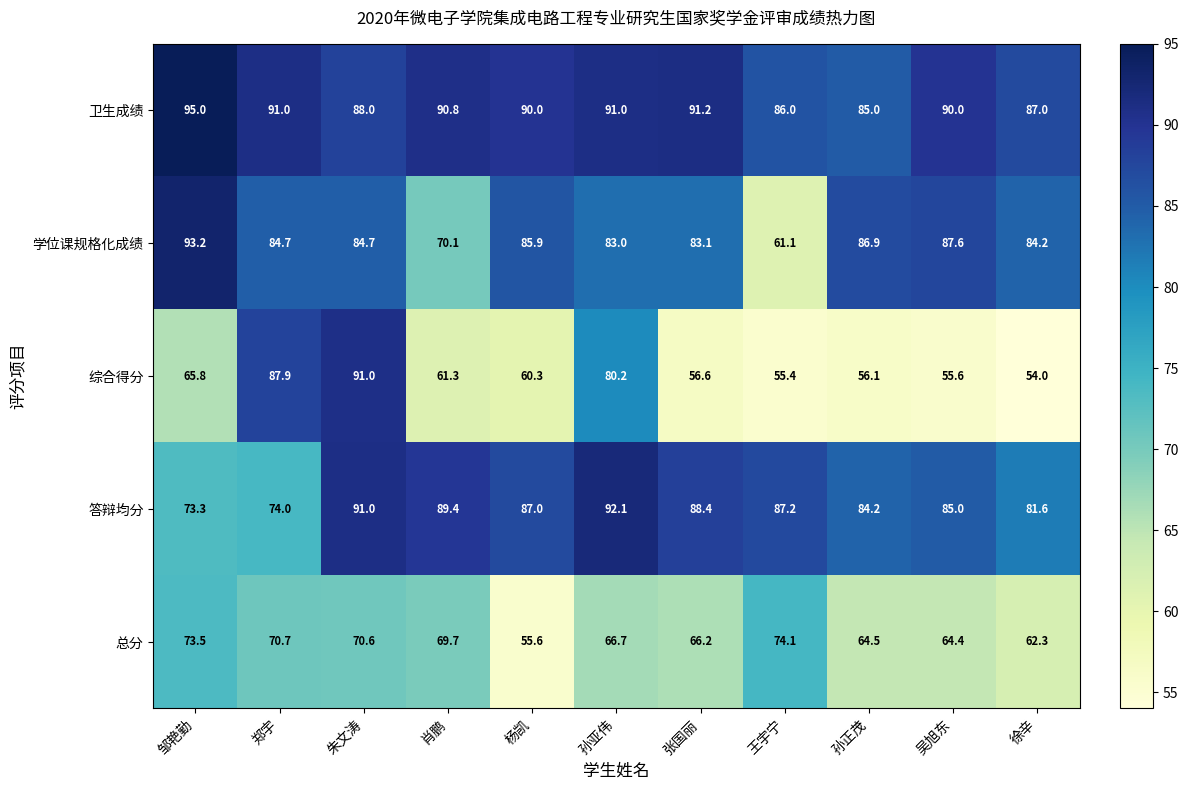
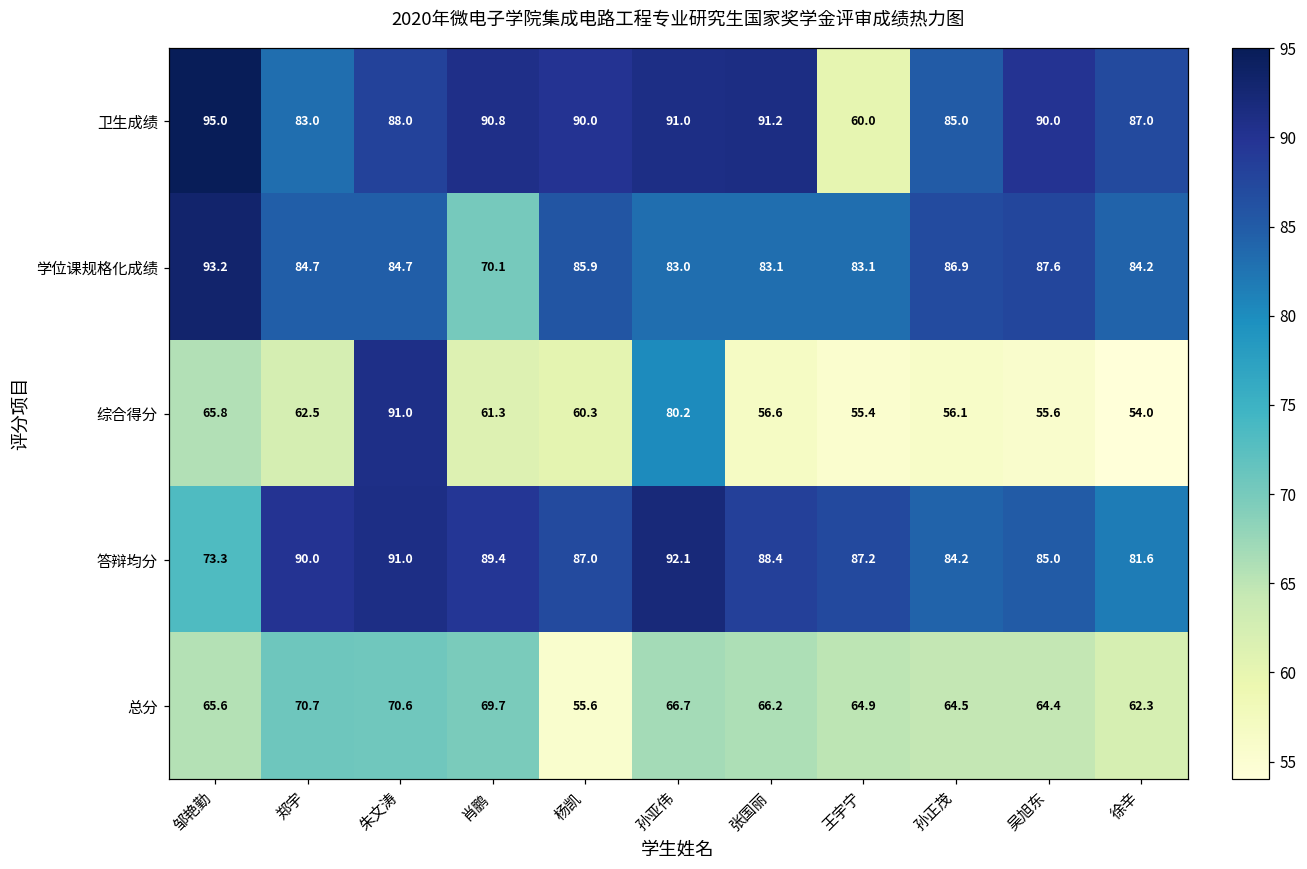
卫生成绩, 郑宇: 91.0 -> 83.0
卫生成绩, 王宇宁: 86.0 -> 60.0
学位课规格化成绩, 王宇宁: 61.1 -> 83.1
综合得分, 郑宇: 87.9 -> 62.5
答辩均分, 郑宇: 74.0 -> 90.0
总分, 邹艳勤: 73.5 -> 65.6
总分, 王宇宁: 74.1 -> 64.9
